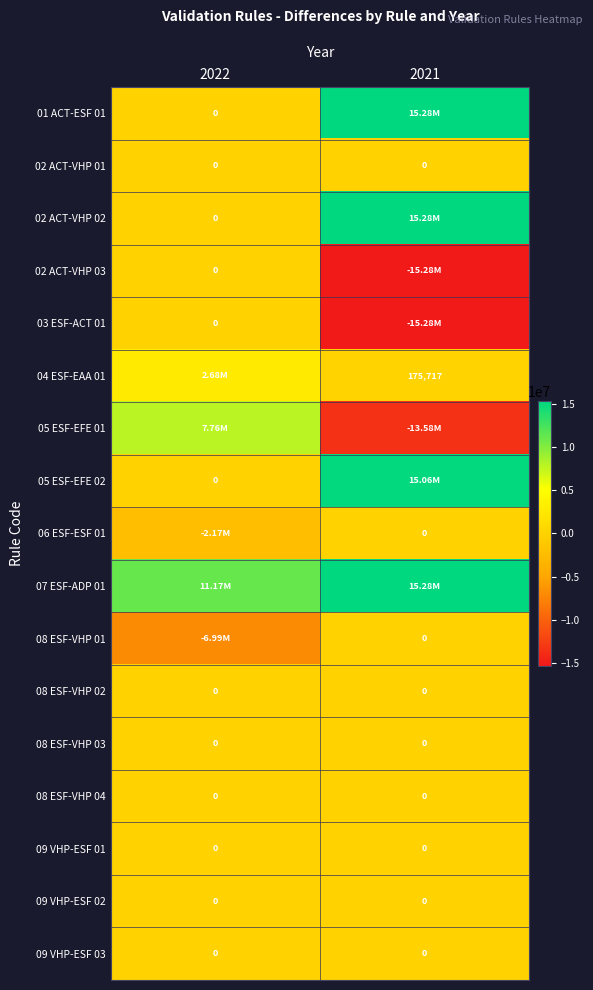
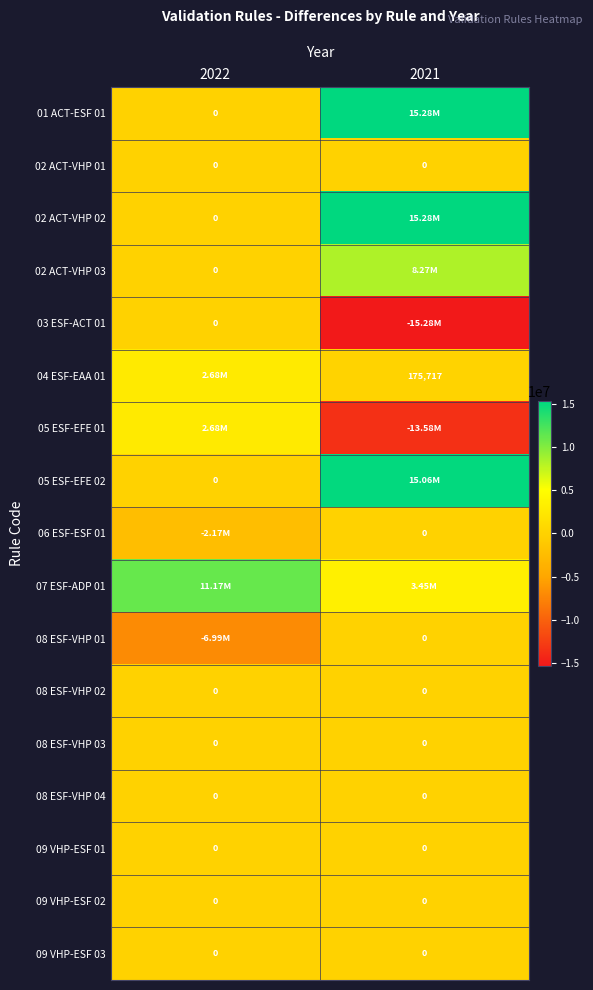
02 ACT-VHP 03, 2021: -15.28M -> 8.27M
05 ESF-EFE 01, 2022: 7.76M -> 2.68M
07 ESF-ADP 01, 2021: 15.28M -> 3.45M
